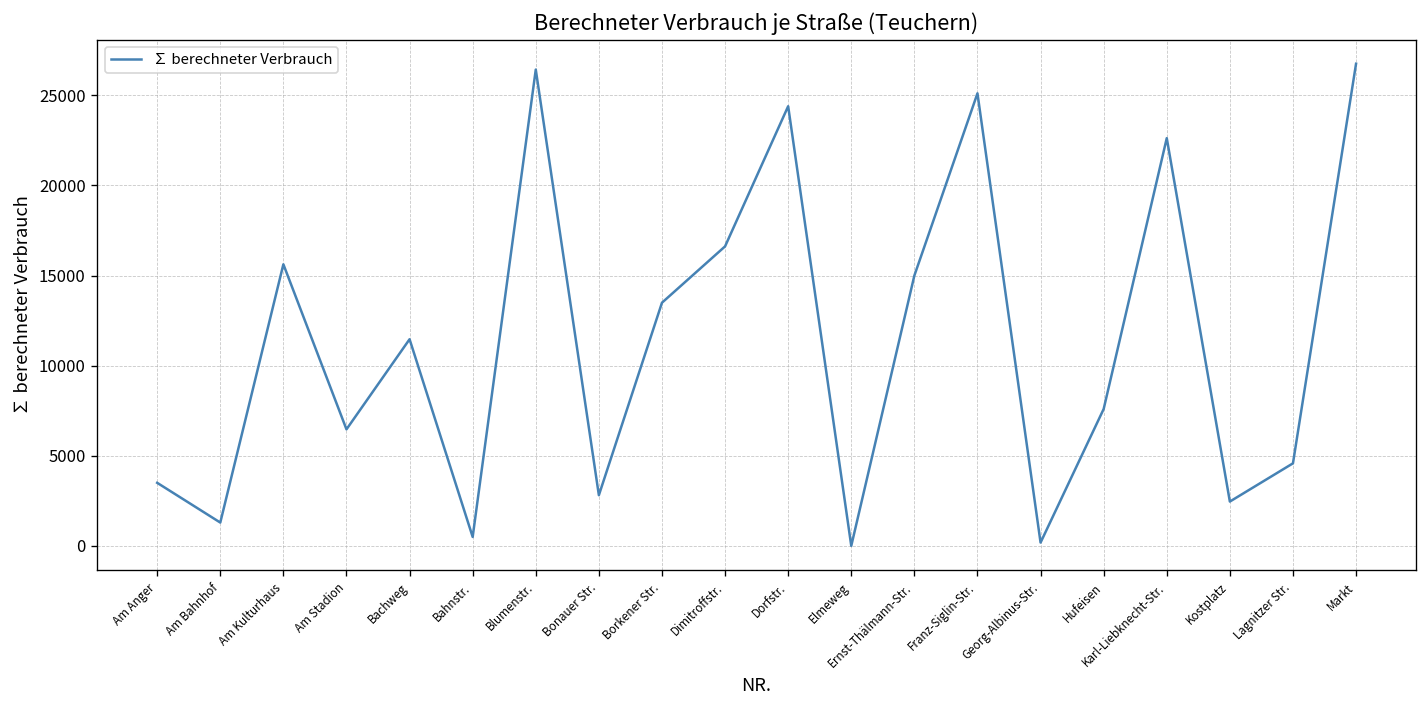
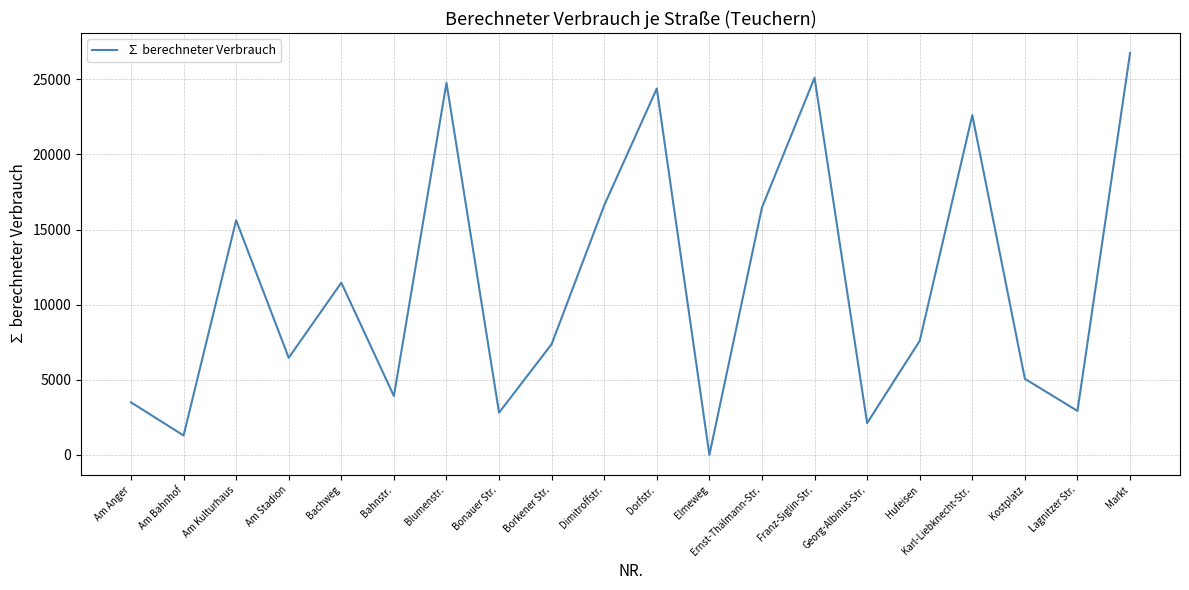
Bahnstr.: 500 -> 3900
Blumenstr.: 26400 -> 24800
Borkener Str.: 13500 -> 7400
Ernst-Thälmann-Str.: 15000 -> 16500
Georg-Albinus-Str.: 200 -> 2100
Kostplatz: 2500 -> 5100
Lagnitzer Str.: 4600 -> 2900
